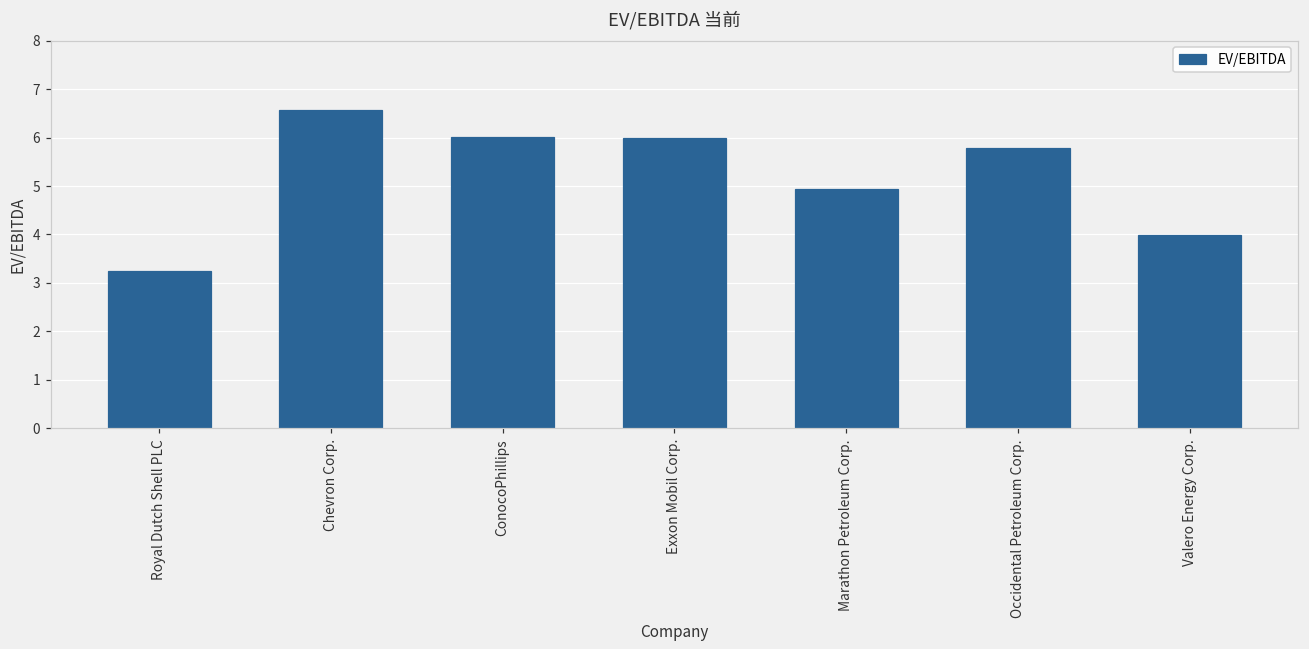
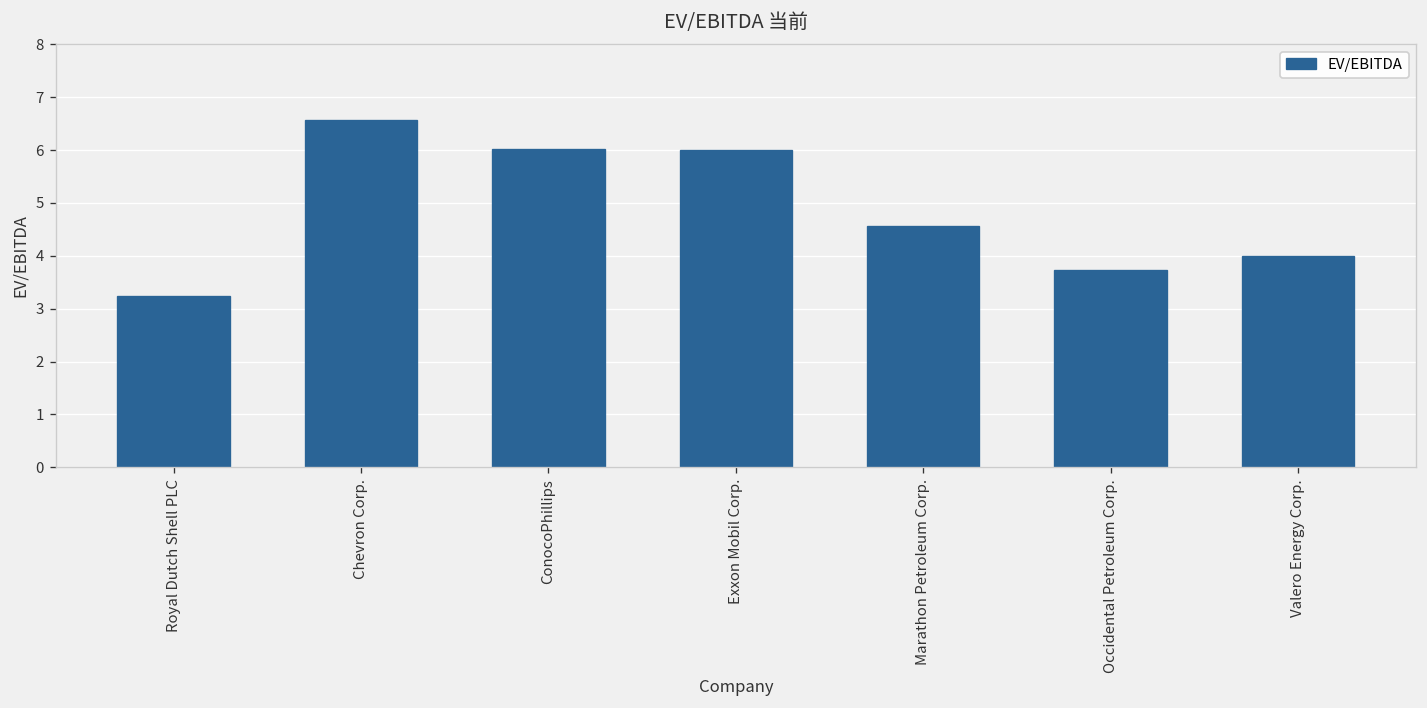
Marathon Petroleum Corp.: 4.9 -> 4.6
Occidental Petroleum Corp.: 5.8 -> 3.7
